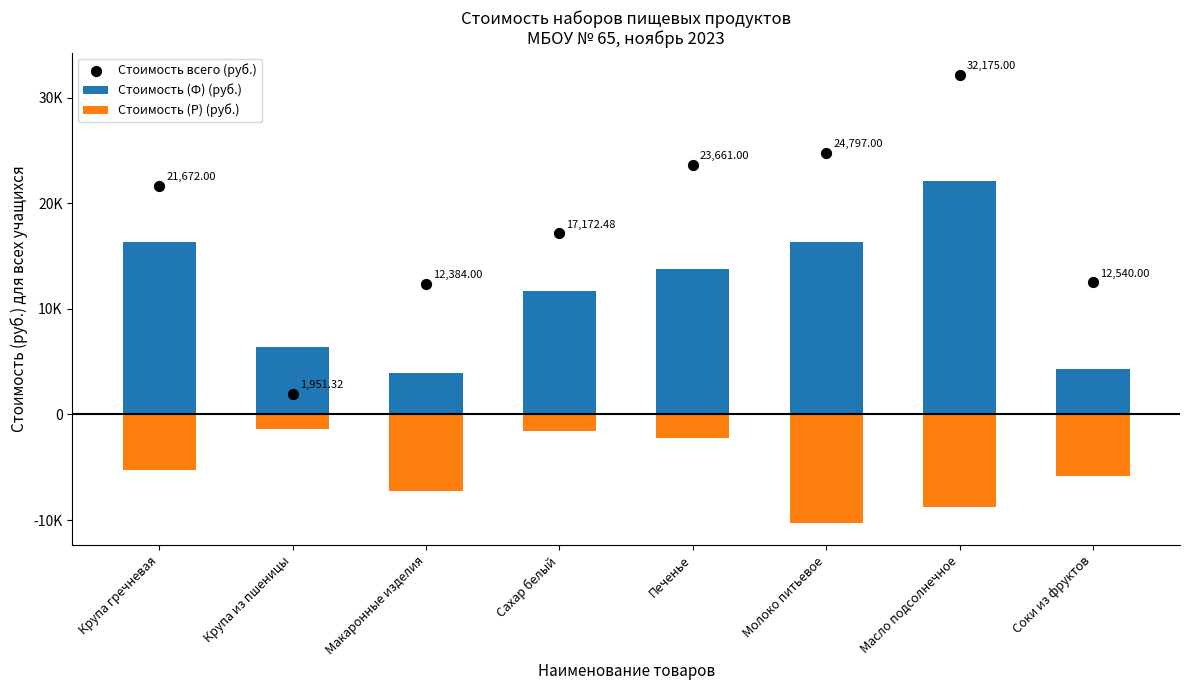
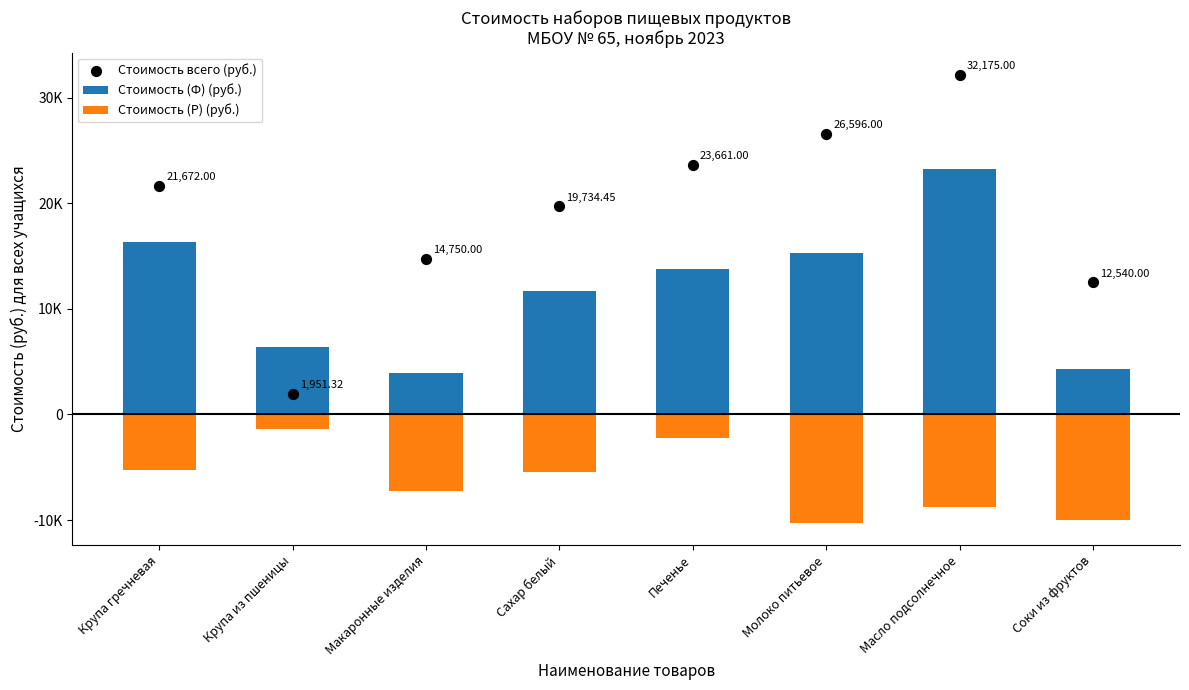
Стоимость всего (руб.), Макаронные изделия: 12,384.00 -> 14,750.00
Стоимость всего (руб.), Сахар белый: 17,172.48 -> 19,734.45
Стоимость (Р) (руб.), Сахар белый: -1600 -> -5400
Стоимость (Ф) (руб.), Молоко питьевое: 16300 -> 15300
Стоимость всего (руб.), Молоко питьевое: 24,797.00 -> 26,596.00
Стоимость (Ф) (руб.), Масло подсолнечное: 22100 -> 23300
Стоимость (Р) (руб.), Соки из фруктов: -5800 -> -10000
